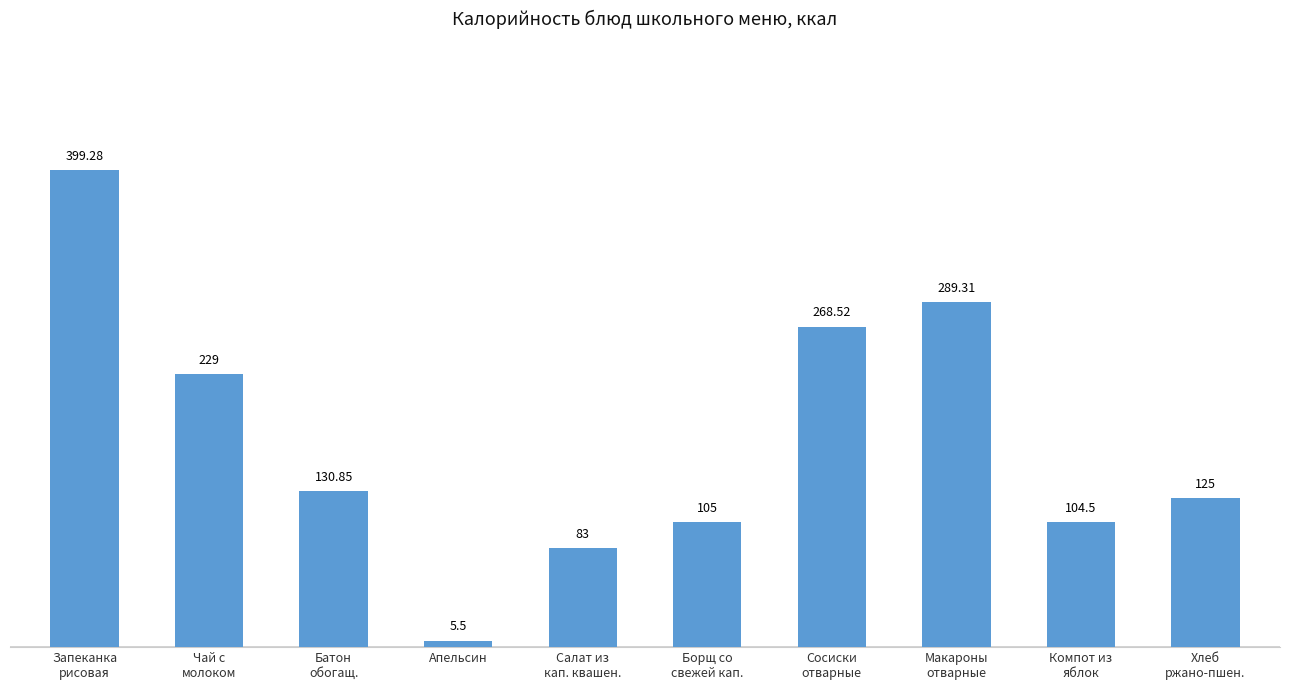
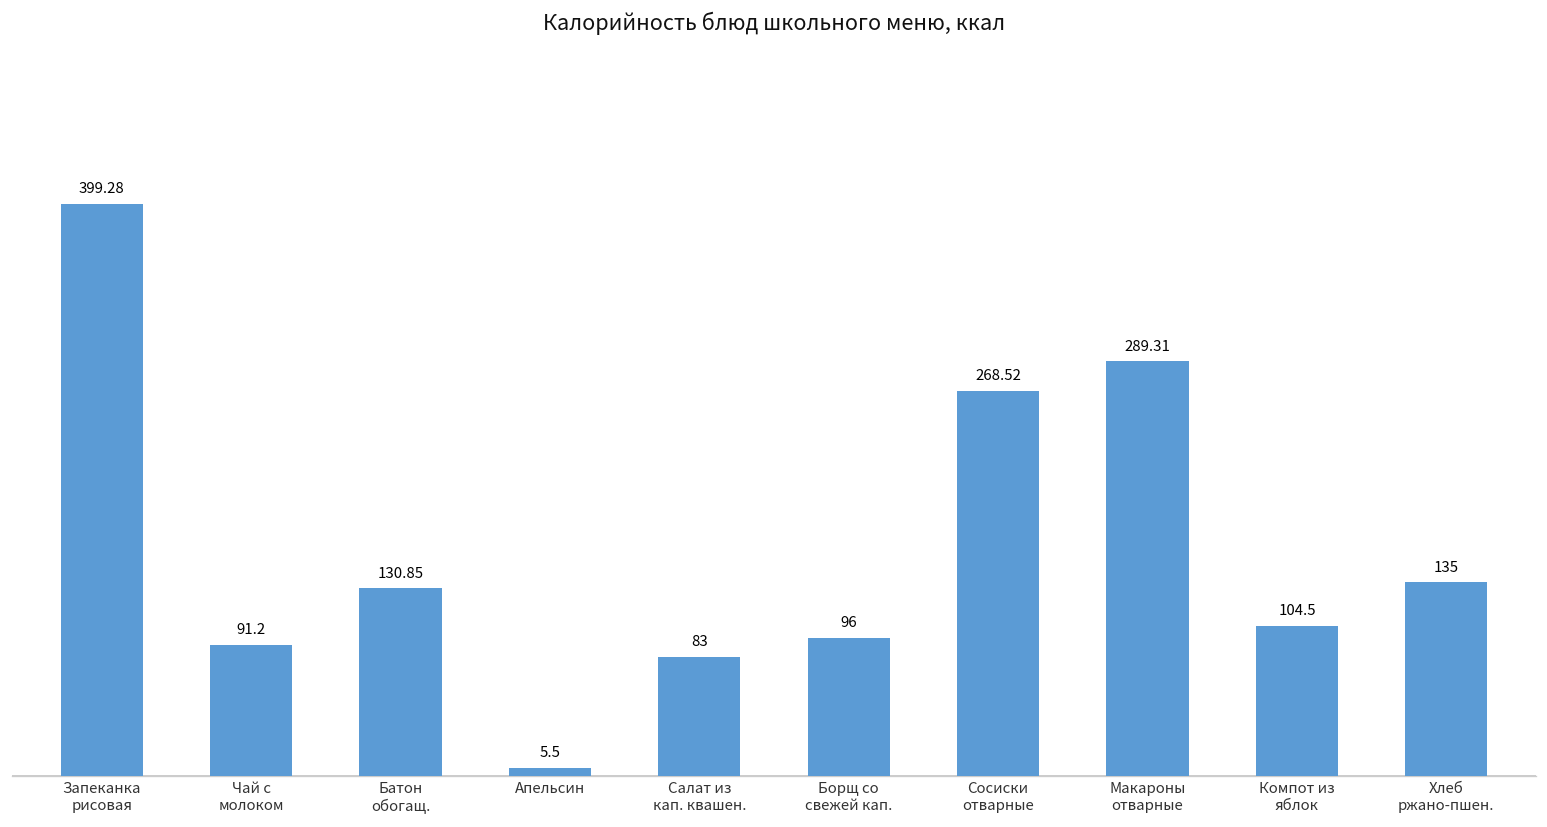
Чай с молоком: 229 -> 91.2
Борщ со свежей кап.: 105 -> 96
Хлеб ржано-пшен.: 125 -> 135
